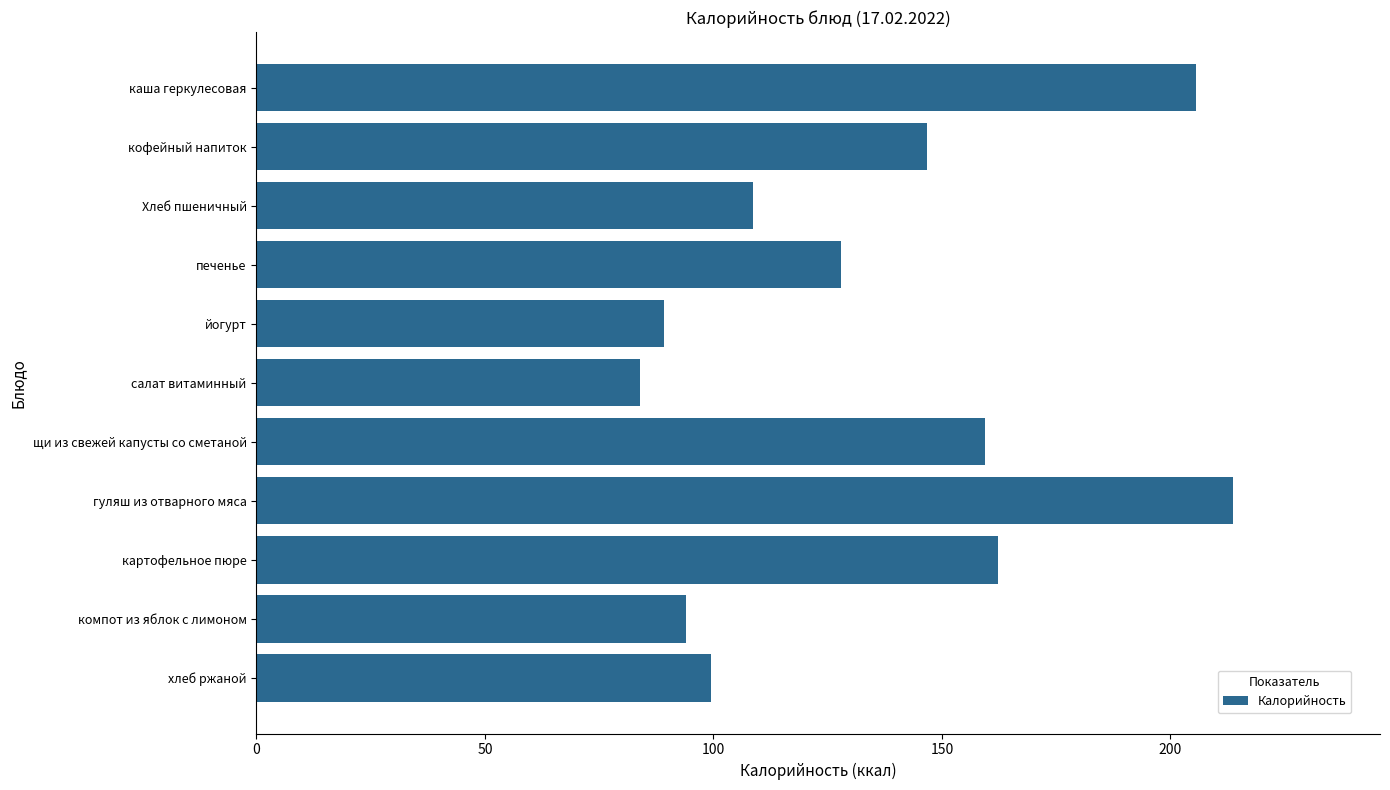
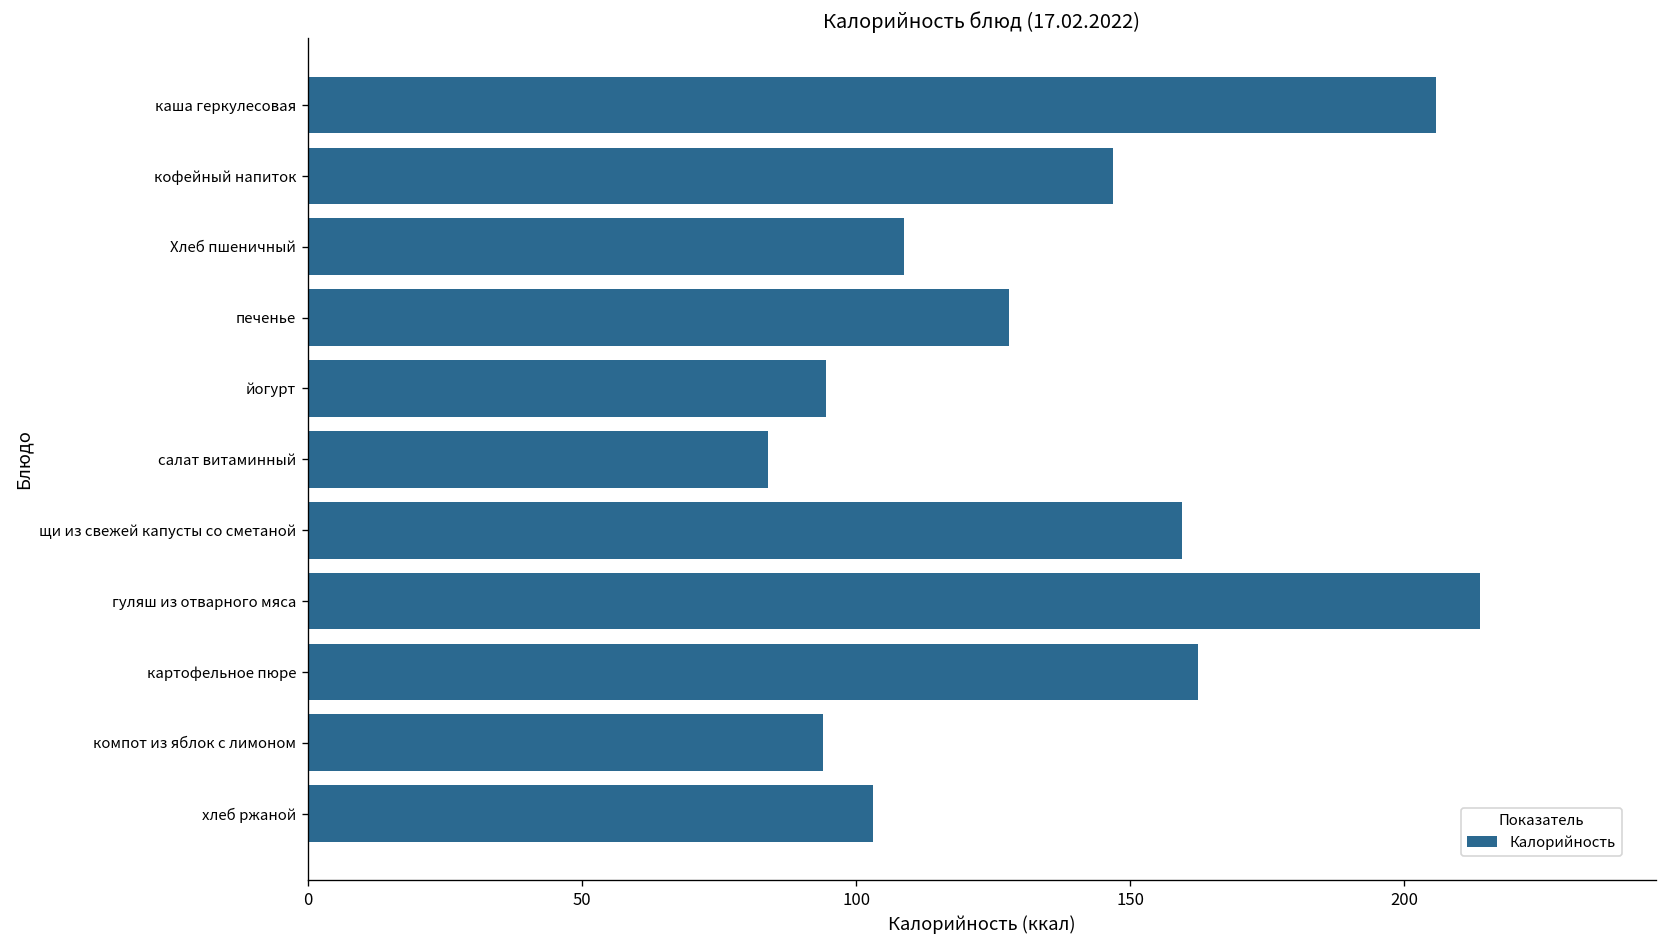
йогурт: 89 -> 95
хлеб ржаной: 100 -> 103
